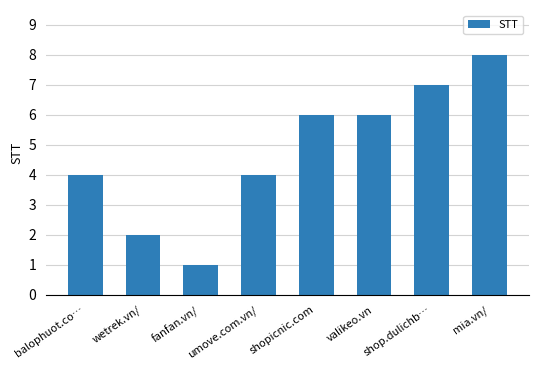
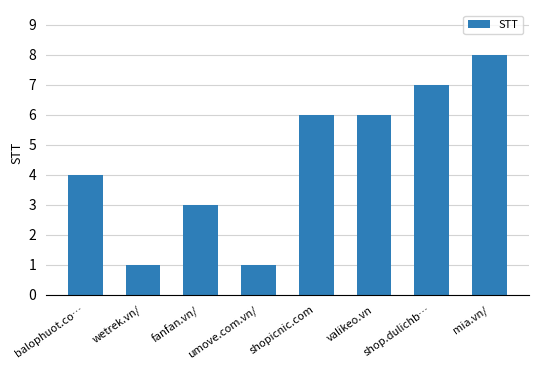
wetrek.vn/: 2 -> 1
fanfan.vn/: 1 -> 3
umove.com.vn/: 4 -> 1
